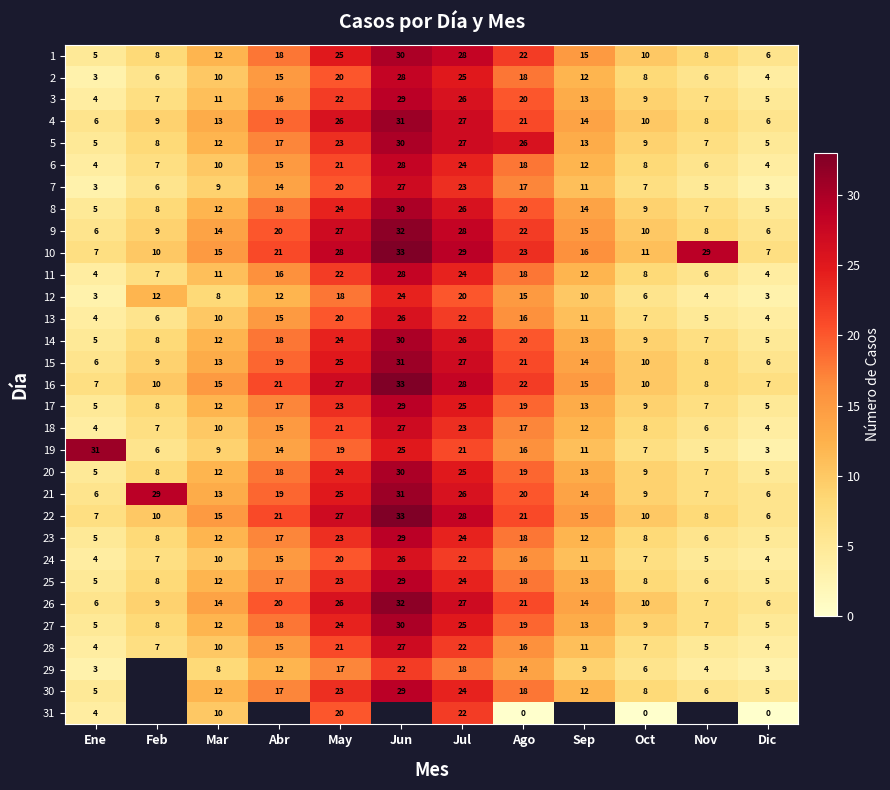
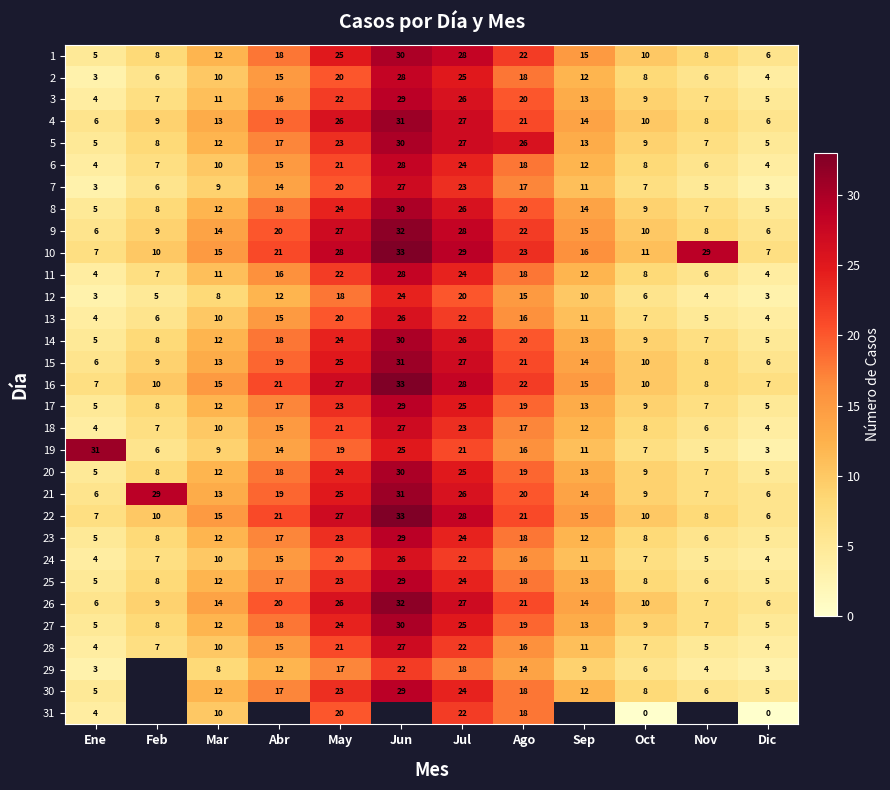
12, Feb: 12 -> 5
31, Ago: 0 -> 18
